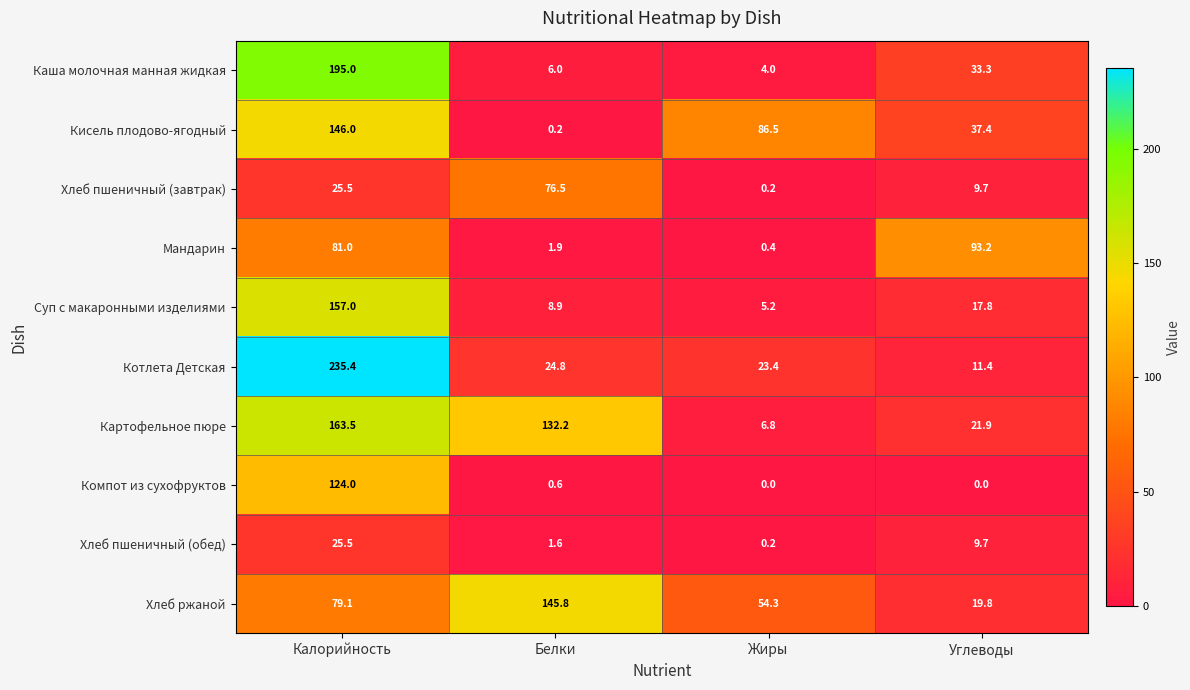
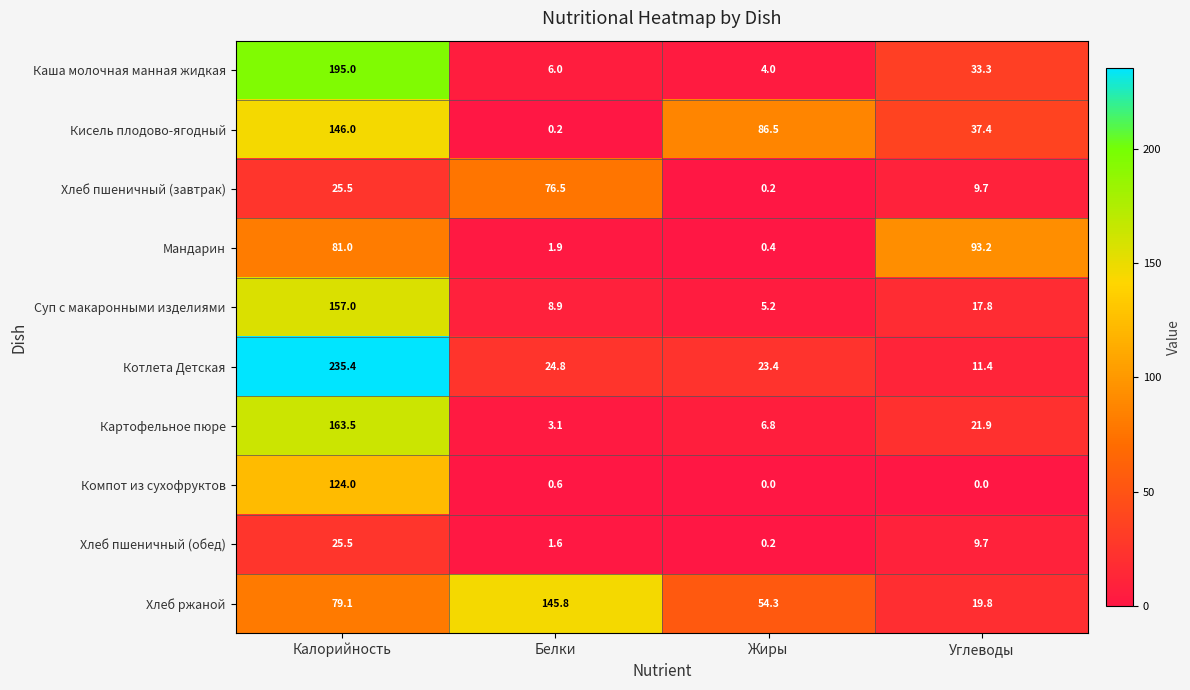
Картофельное пюре, Белки: 132.2 -> 3.1
